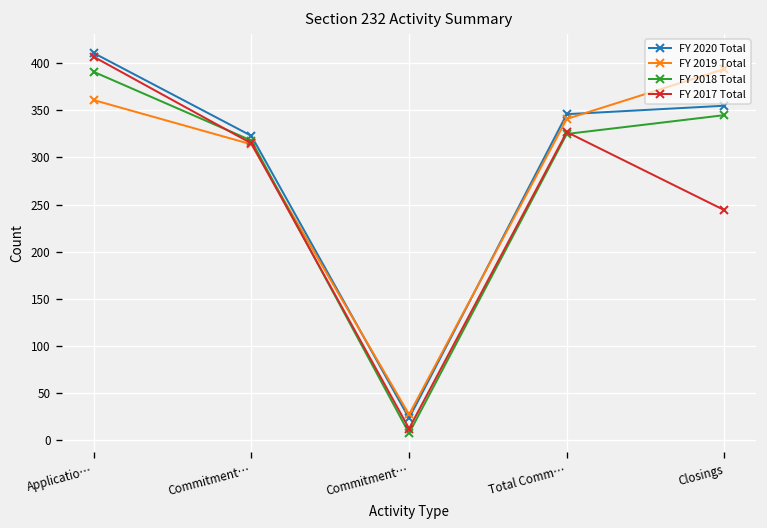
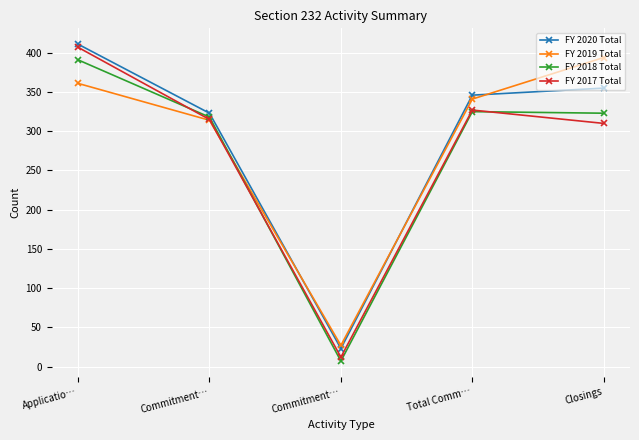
FY 2018 Total, Closings: 350 -> 320
FY 2017 Total, Closings: 240 -> 310
